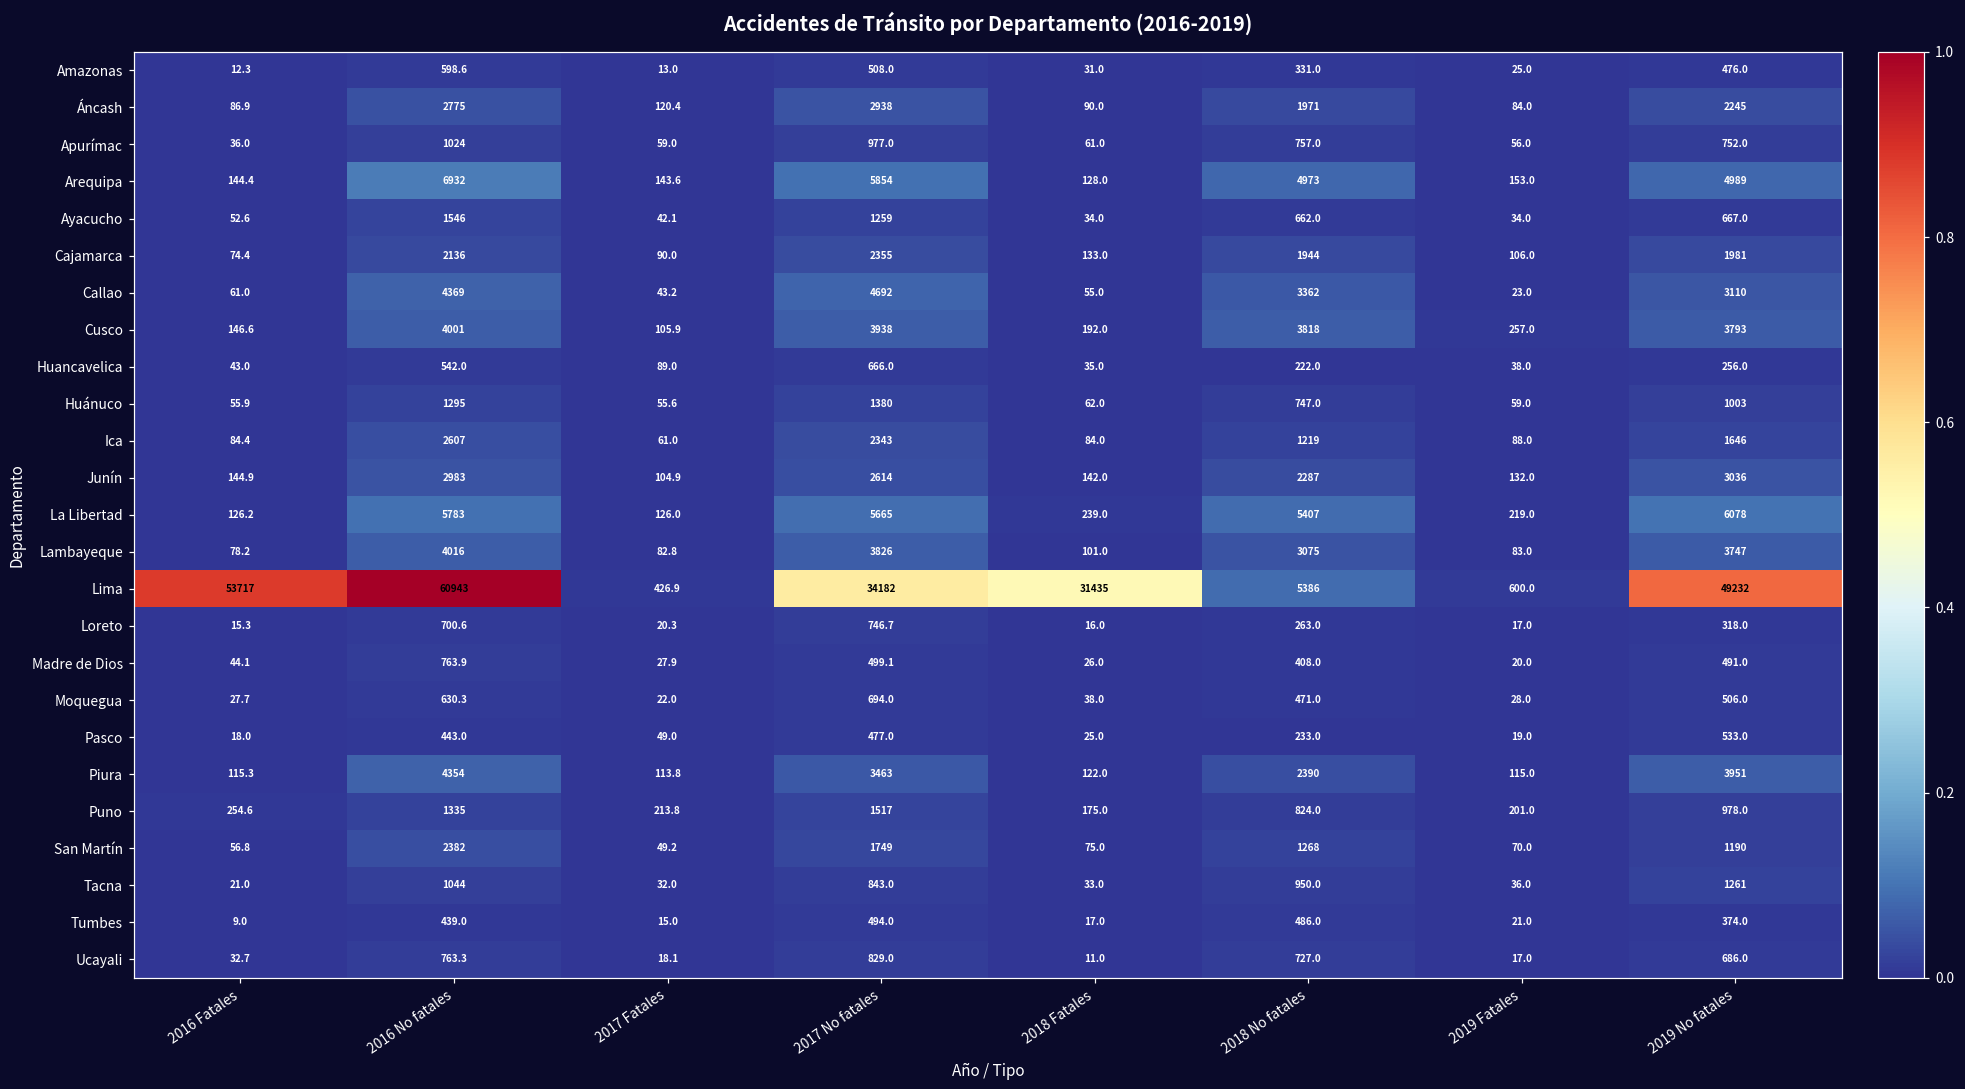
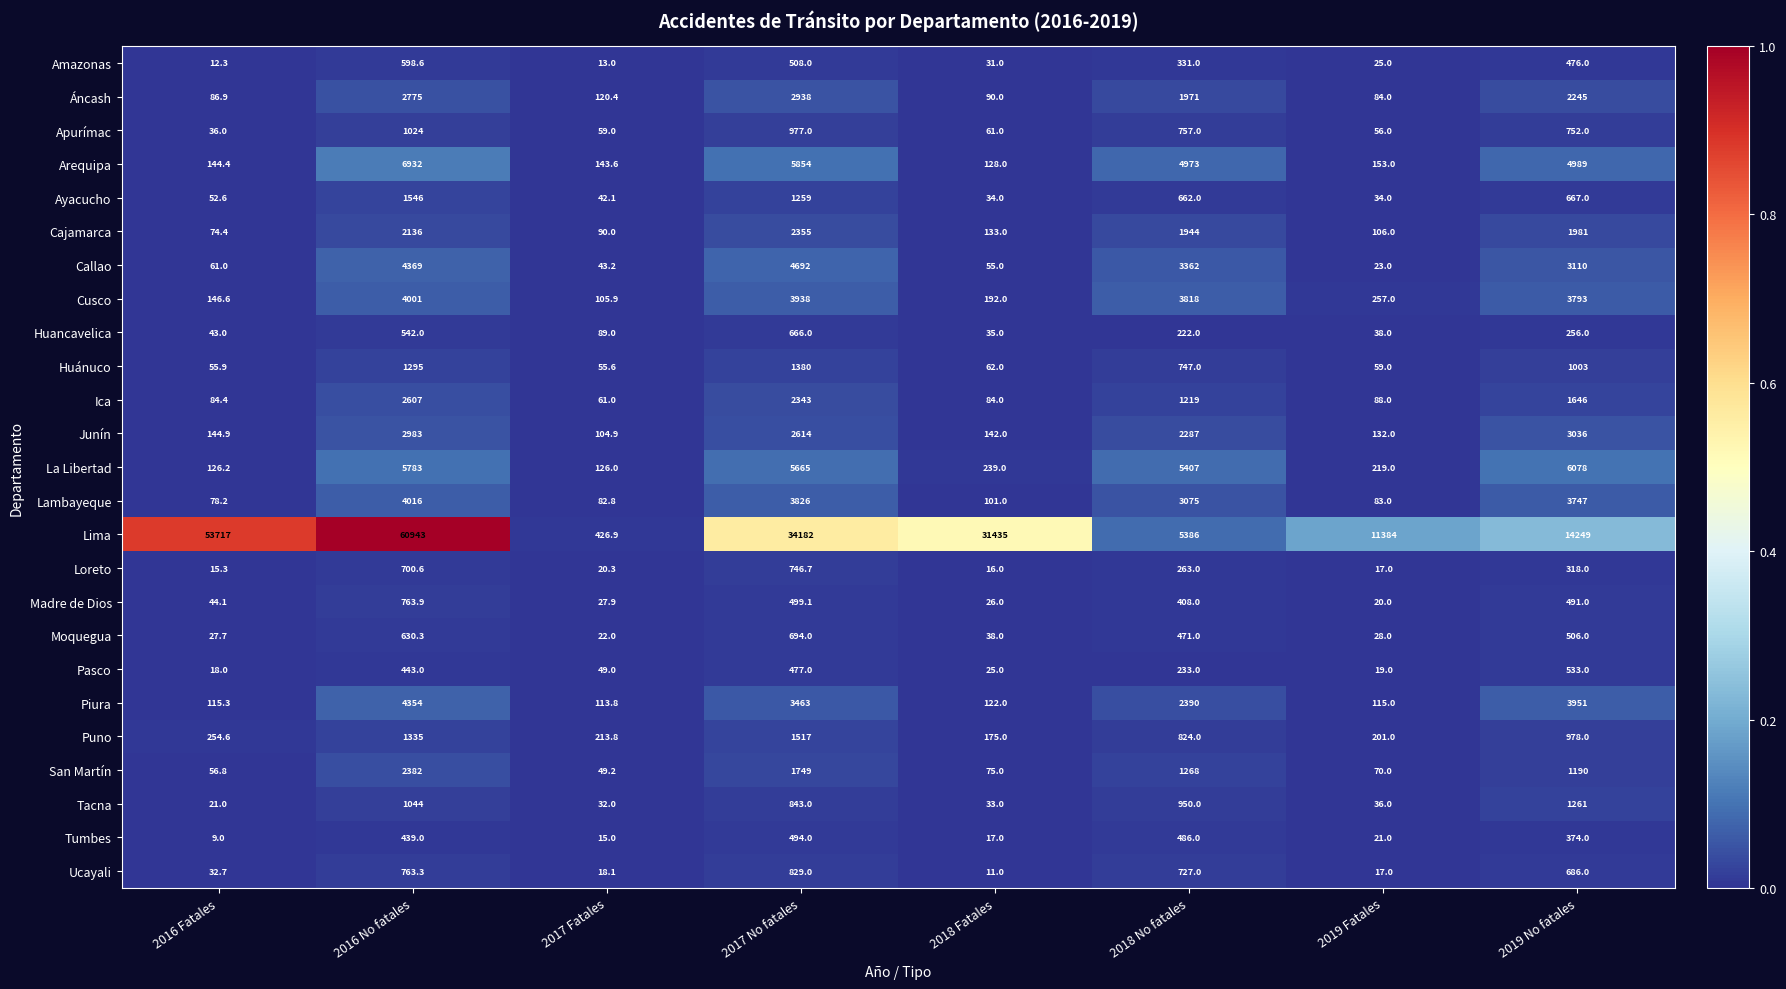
Lima, 2019 Fatales: 600.0 -> 11384
Lima, 2019 No fatales: 49232 -> 14249
